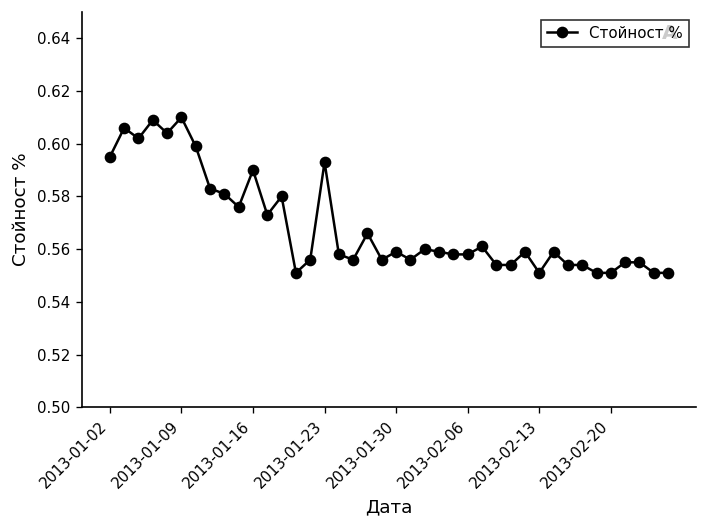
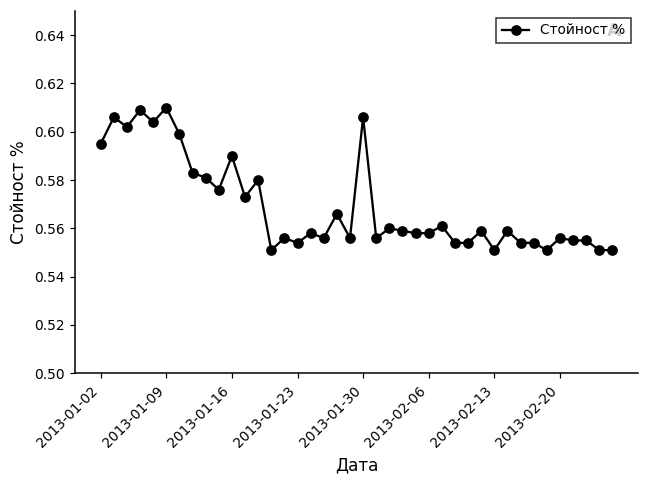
2013-01-23: 0.593 -> 0.554
2013-01-30: 0.559 -> 0.606
2013-02-20: 0.551 -> 0.556
